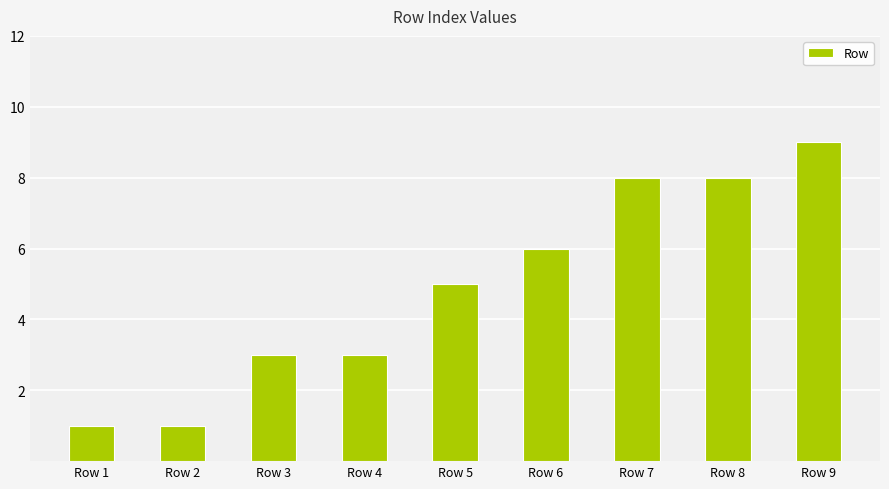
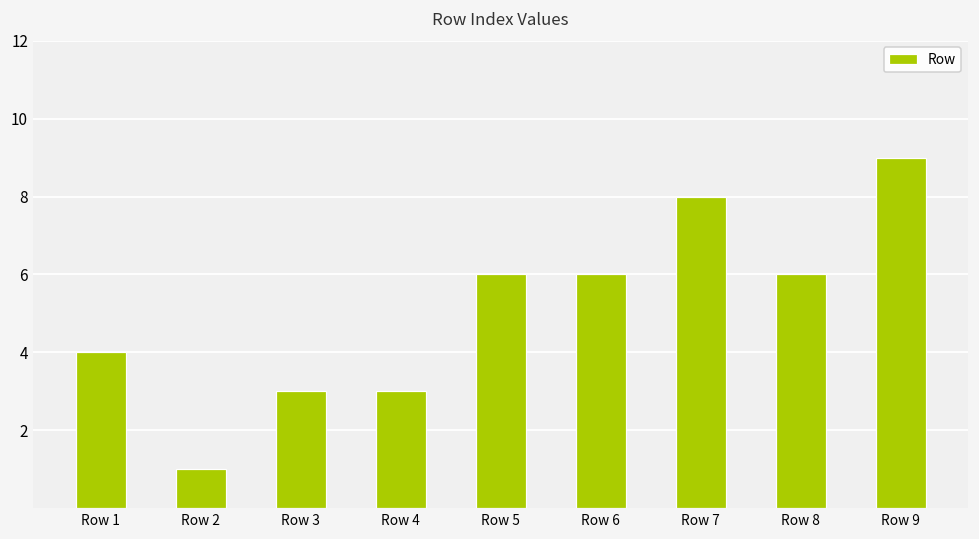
Row 1: 1 -> 4
Row 5: 5 -> 6
Row 8: 8 -> 6
